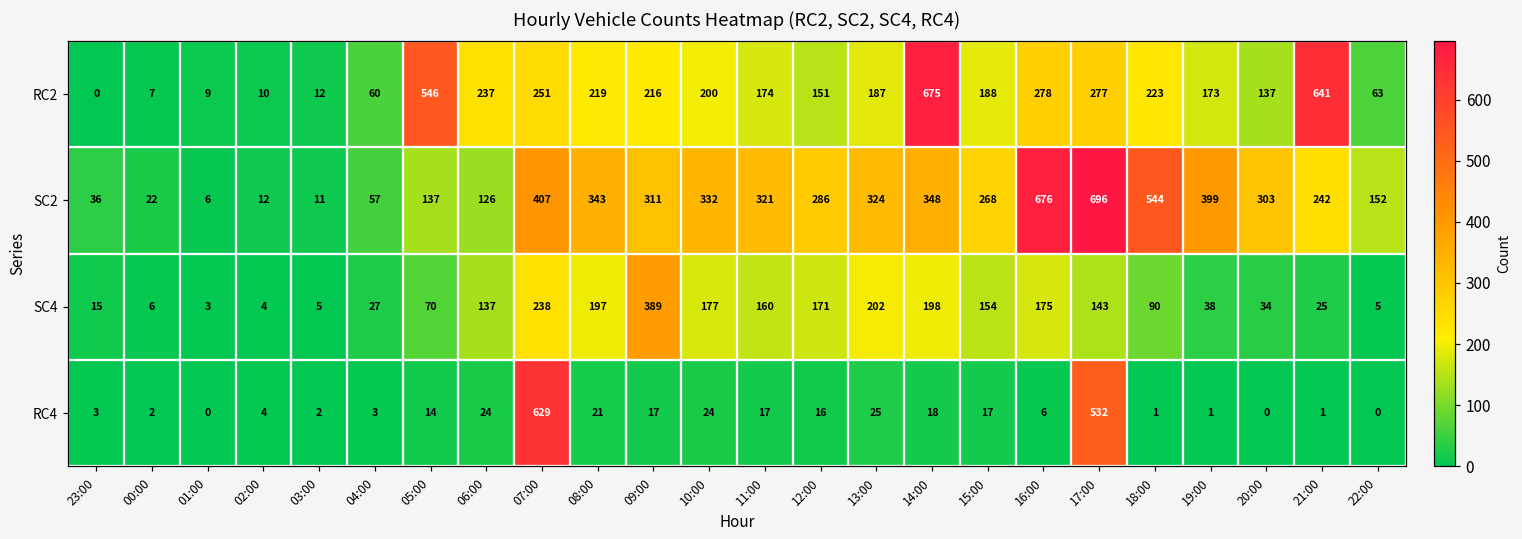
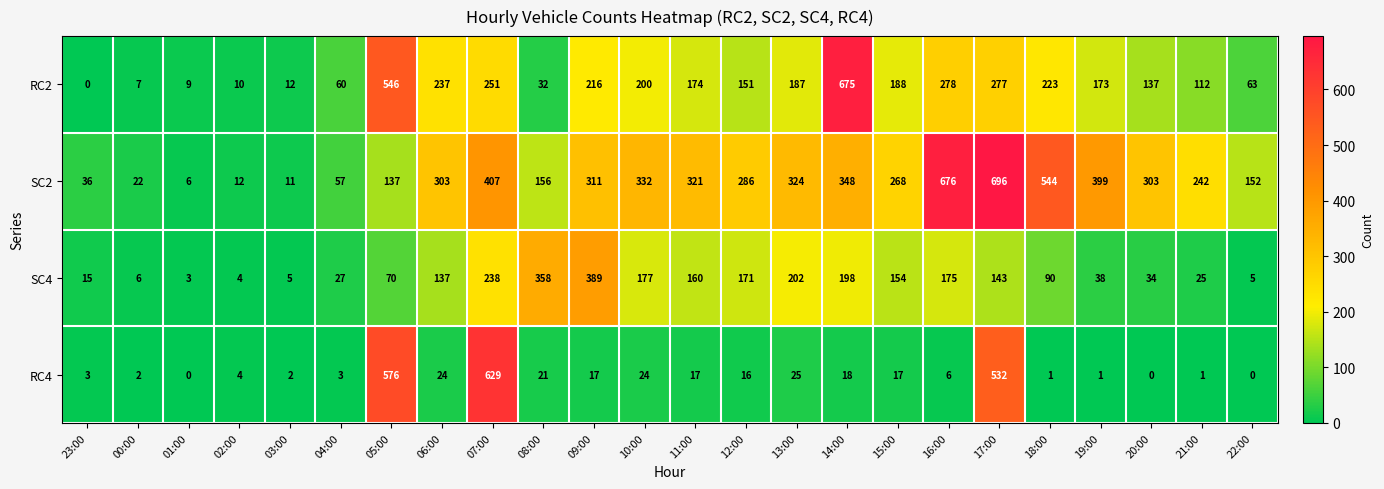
RC2, 08:00: 219 -> 32
RC2, 21:00: 641 -> 112
SC2, 06:00: 126 -> 303
SC2, 08:00: 343 -> 156
SC4, 08:00: 197 -> 358
RC4, 05:00: 14 -> 576
